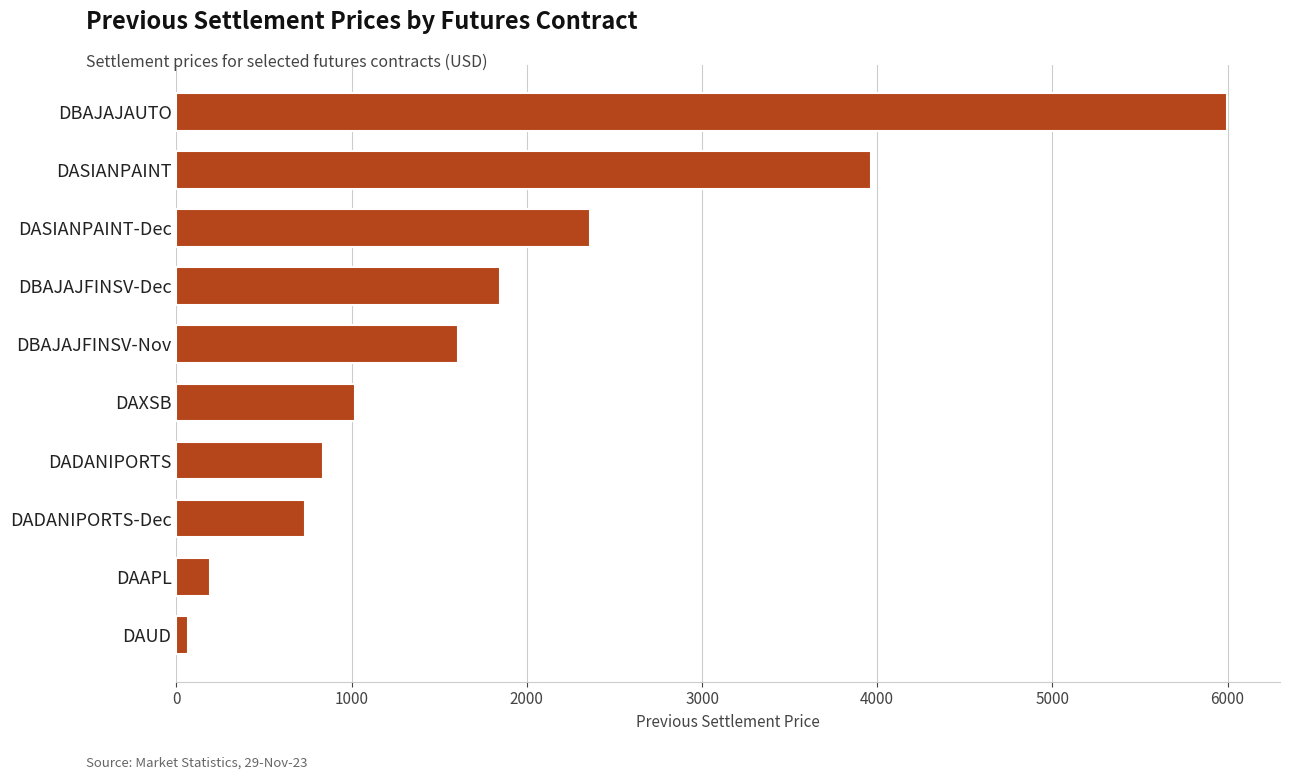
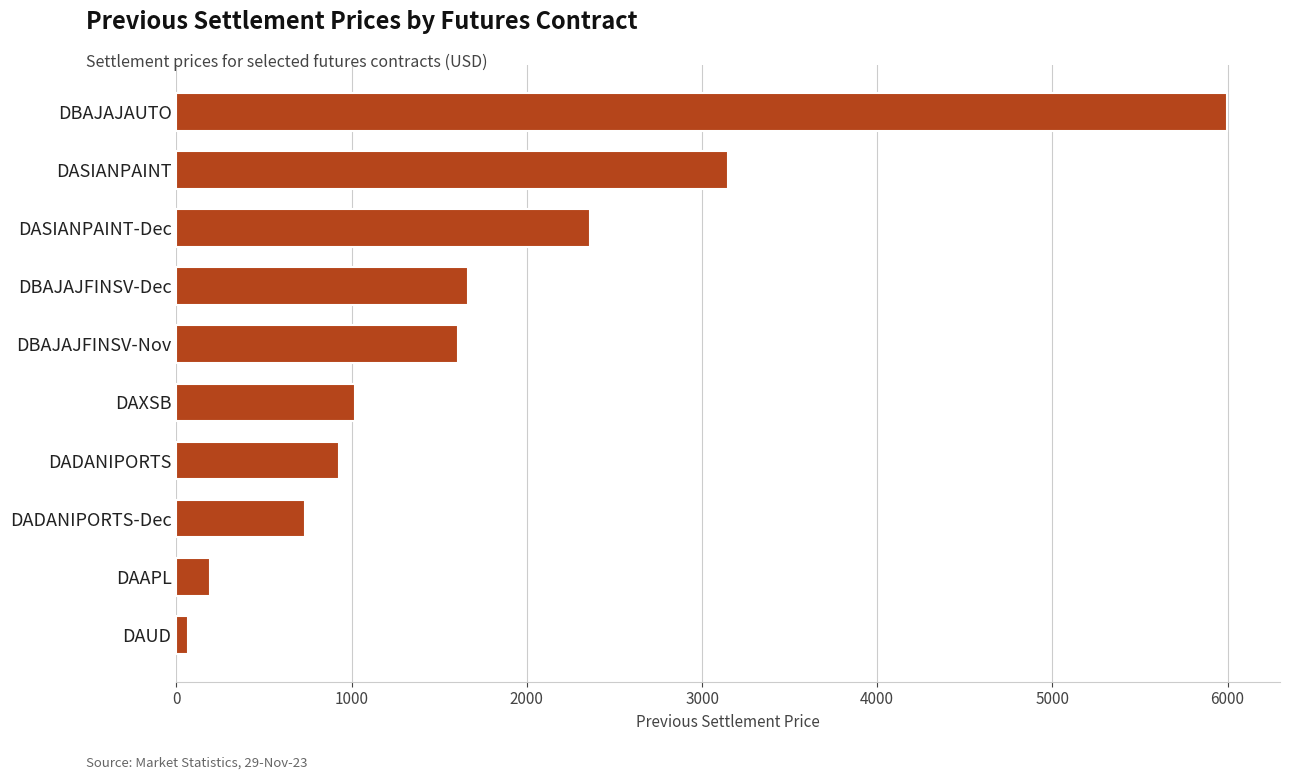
DASIANPAINT: 3960 -> 3150
DBAJAJFINSV-Dec: 1840 -> 1660
DADANIPORTS: 840 -> 930
